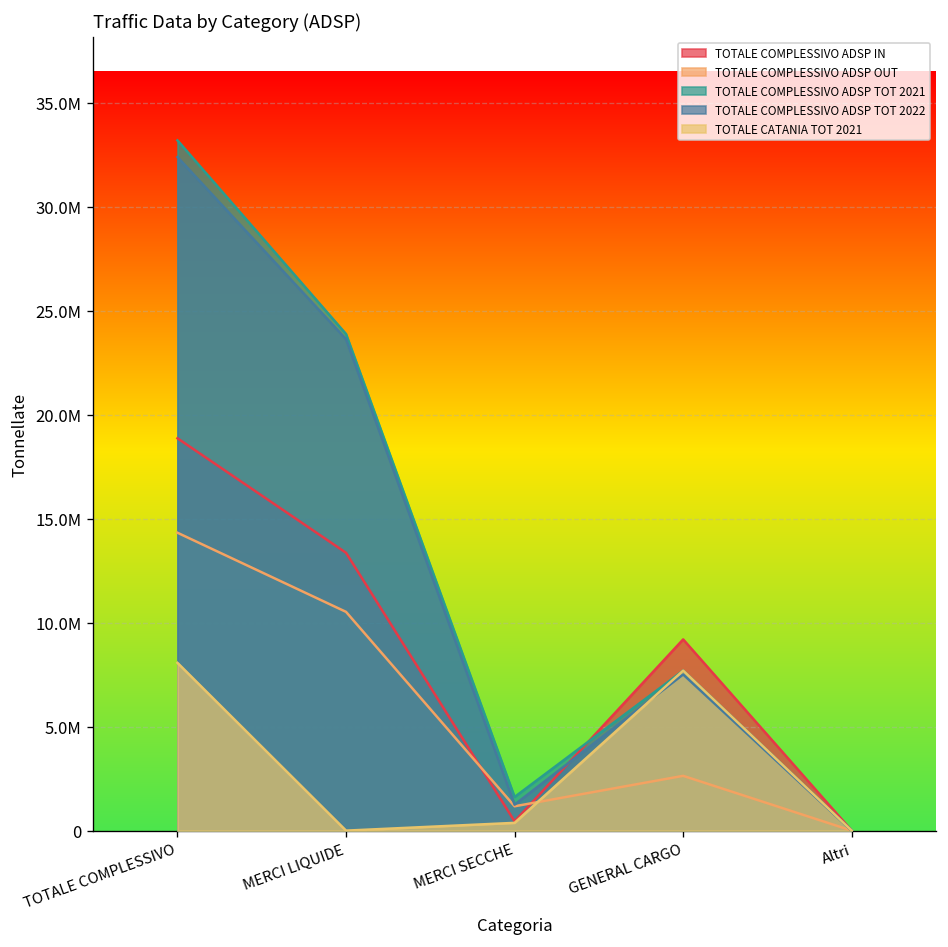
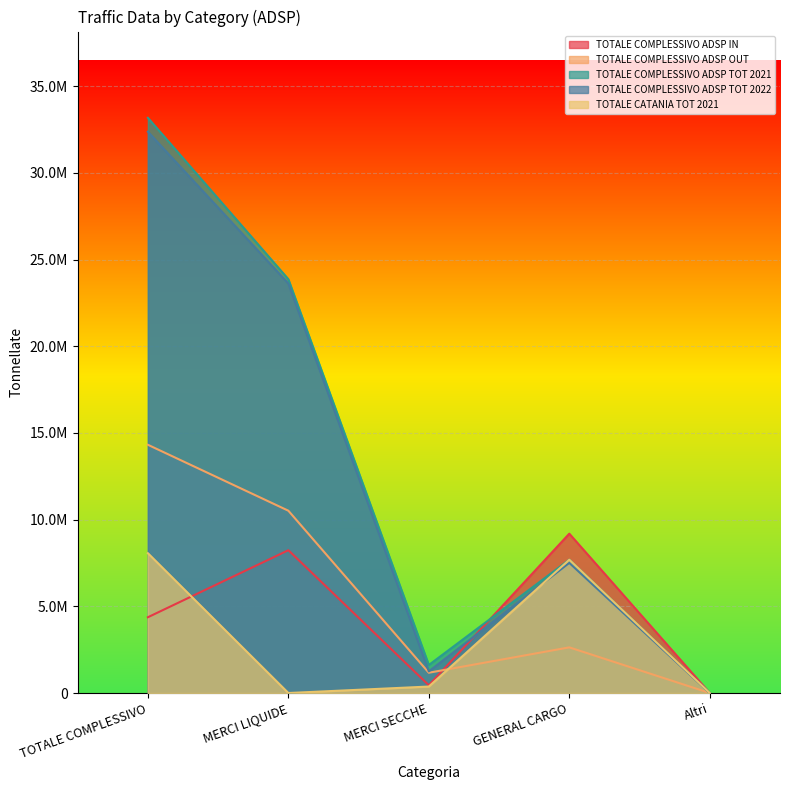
TOTALE COMPLESSIVO ADSP IN, TOTALE COMPLESSIVO: 18900000 -> 4400000
TOTALE COMPLESSIVO ADSP IN, MERCI LIQUIDE: 13400000 -> 8200000
